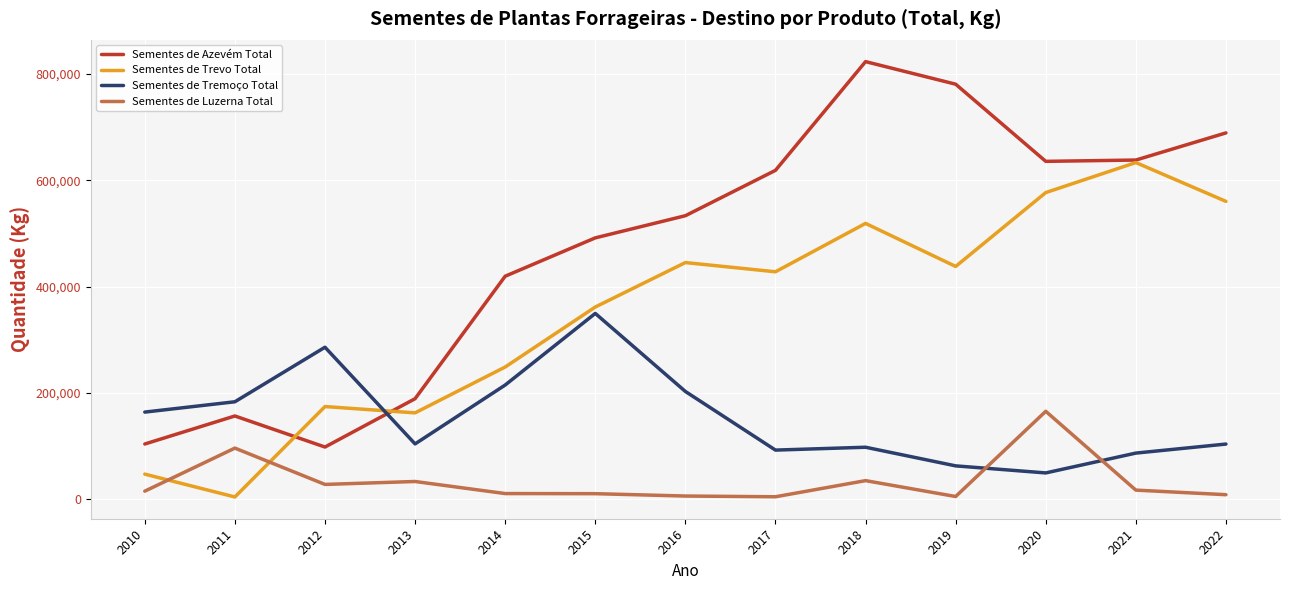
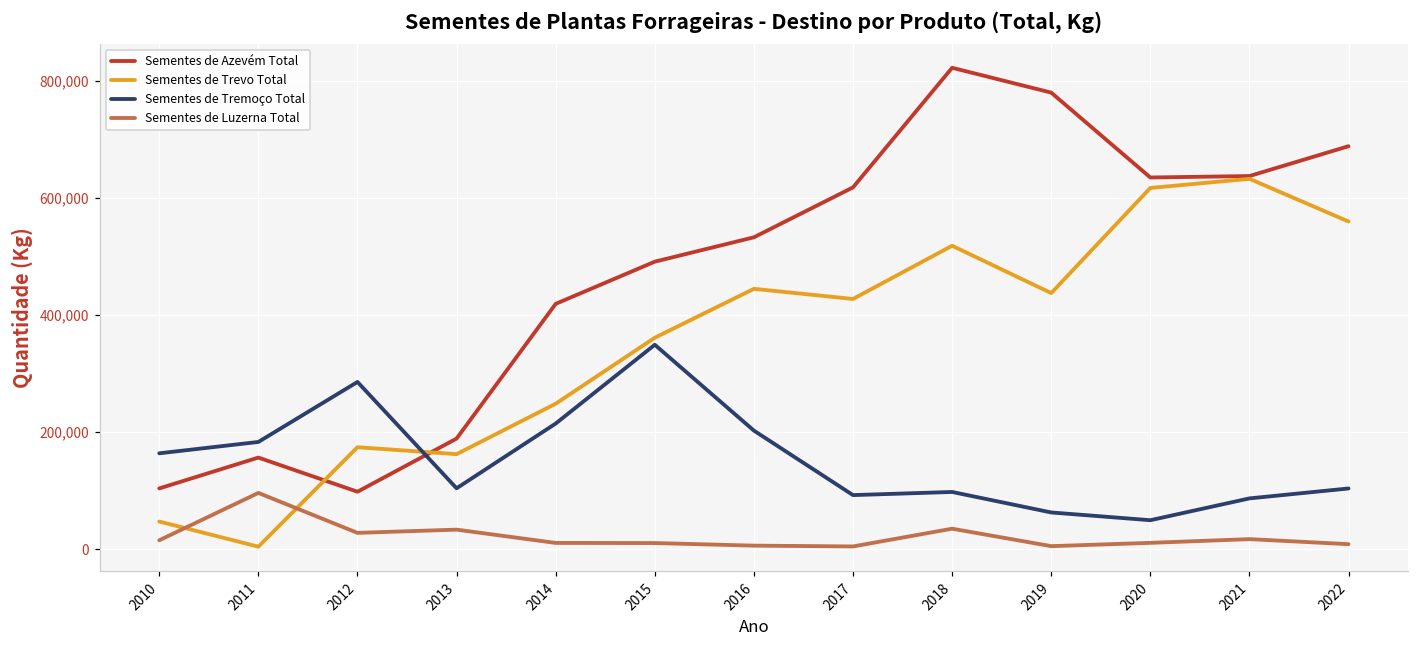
Sementes de Trevo Total, 2020: 580,000 -> 620,000
Sementes de Luzerna Total, 2020: 170,000 -> 10,000
